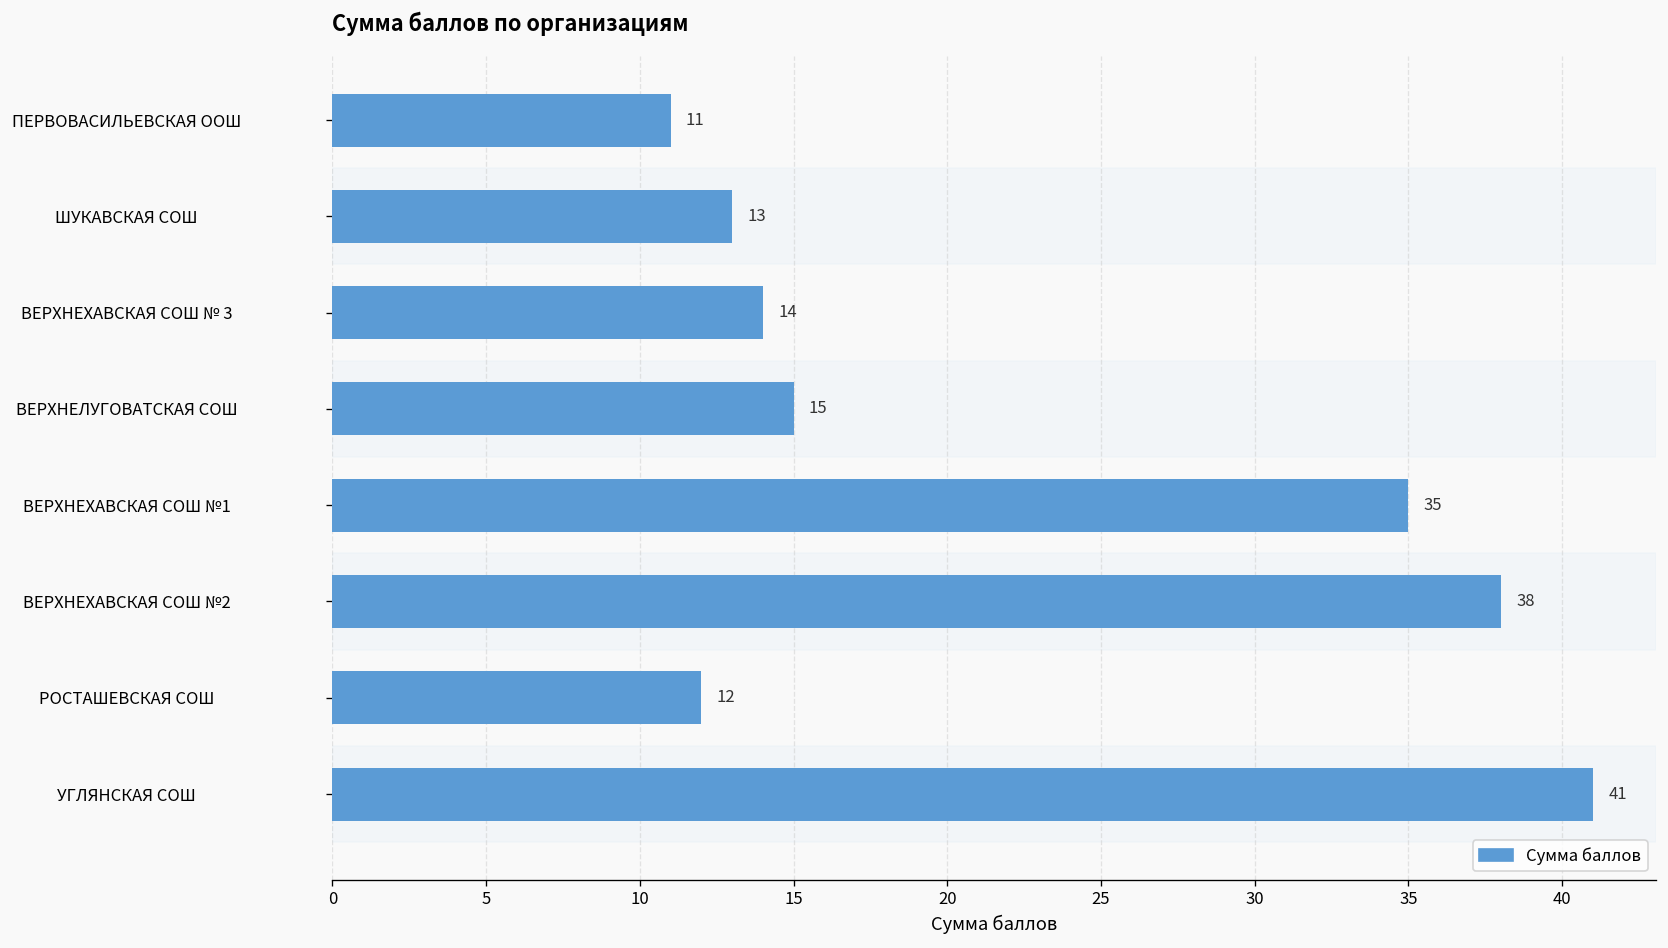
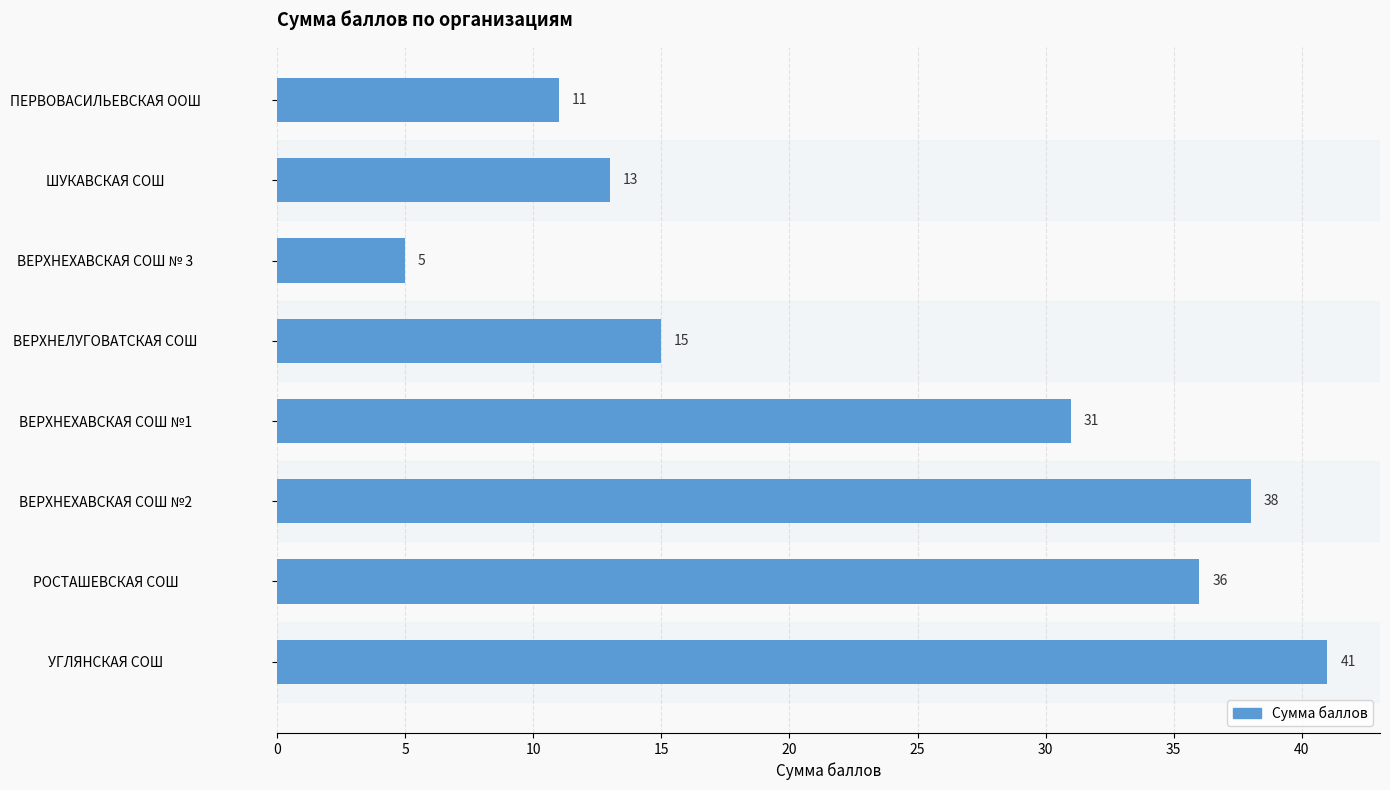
ВЕРХНЕХАВСКАЯ СОШ № 3: 14 -> 5
ВЕРХНЕХАВСКАЯ СОШ №1: 35 -> 31
РОСТАШЕВСКАЯ СОШ: 12 -> 36
